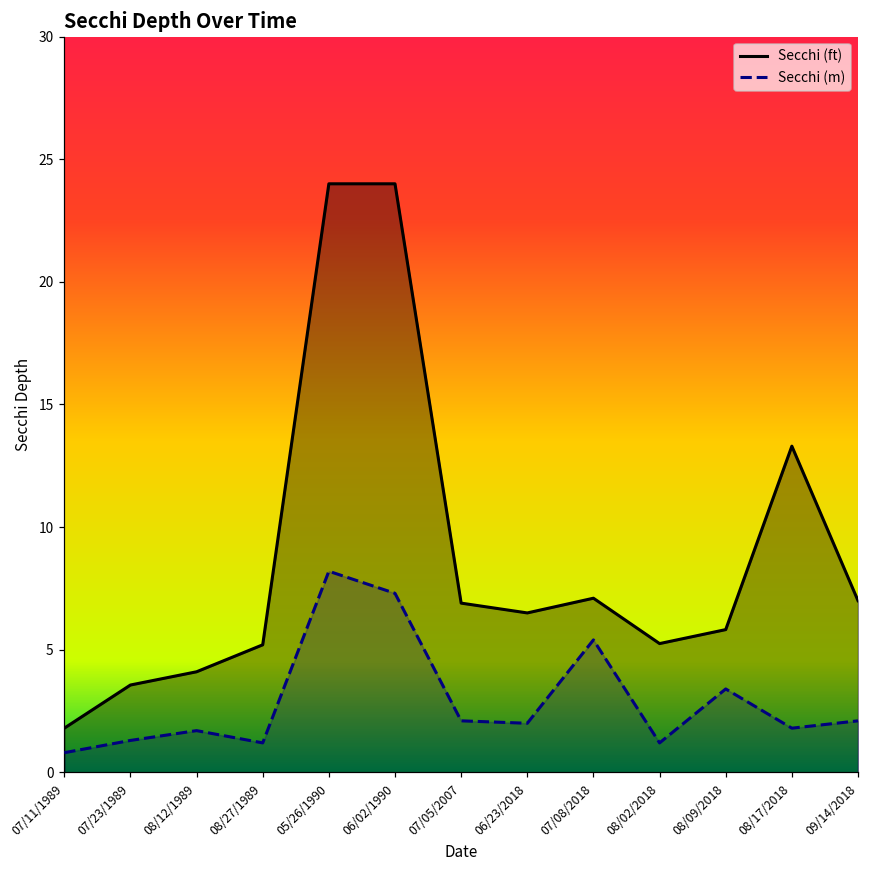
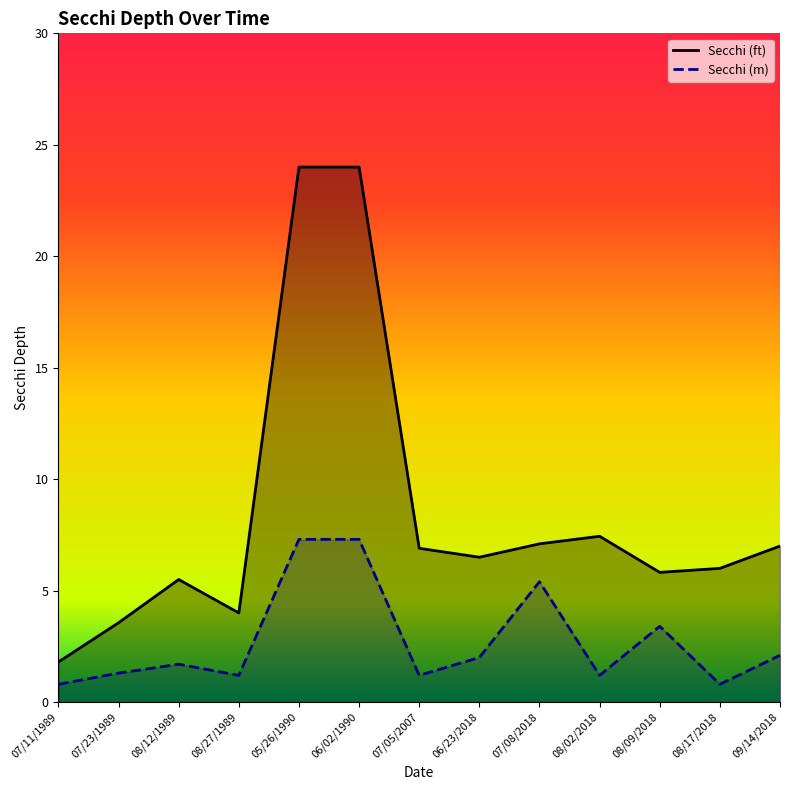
Secchi (ft), 08/12/1989: 4.1 -> 5.5
Secchi (ft), 08/27/1989: 5.2 -> 4.0
Secchi (m), 05/26/1990: 8.2 -> 7.3
Secchi (m), 07/05/2007: 2.1 -> 1.2
Secchi (ft), 08/02/2018: 5.3 -> 7.4
Secchi (ft), 08/17/2018: 13.3 -> 6.0
Secchi (m), 08/17/2018: 1.8 -> 0.8
